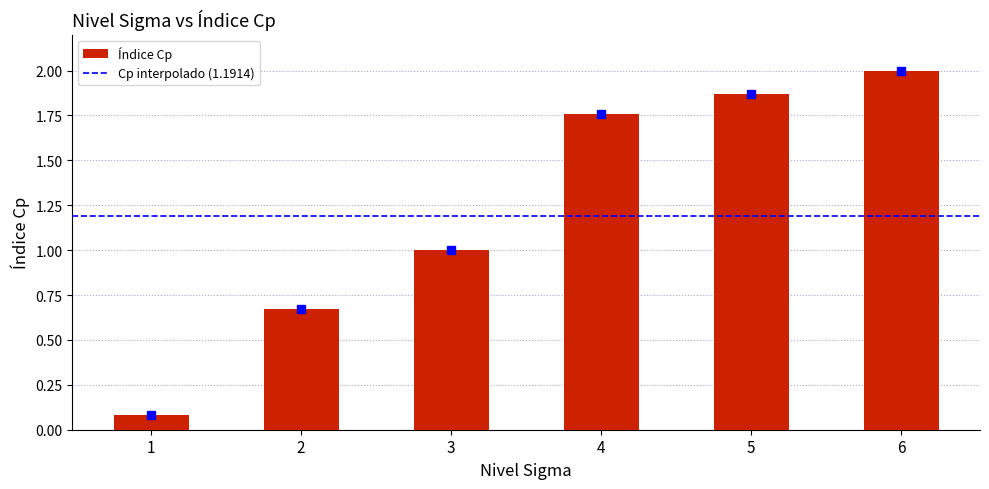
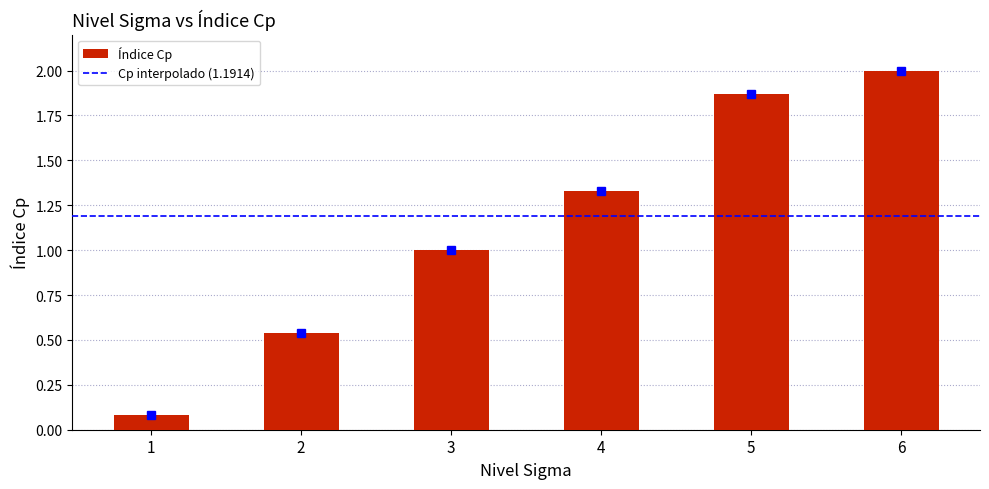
Índice Cp, 2: 0.67 -> 0.54
Índice Cp, 4: 1.76 -> 1.33
